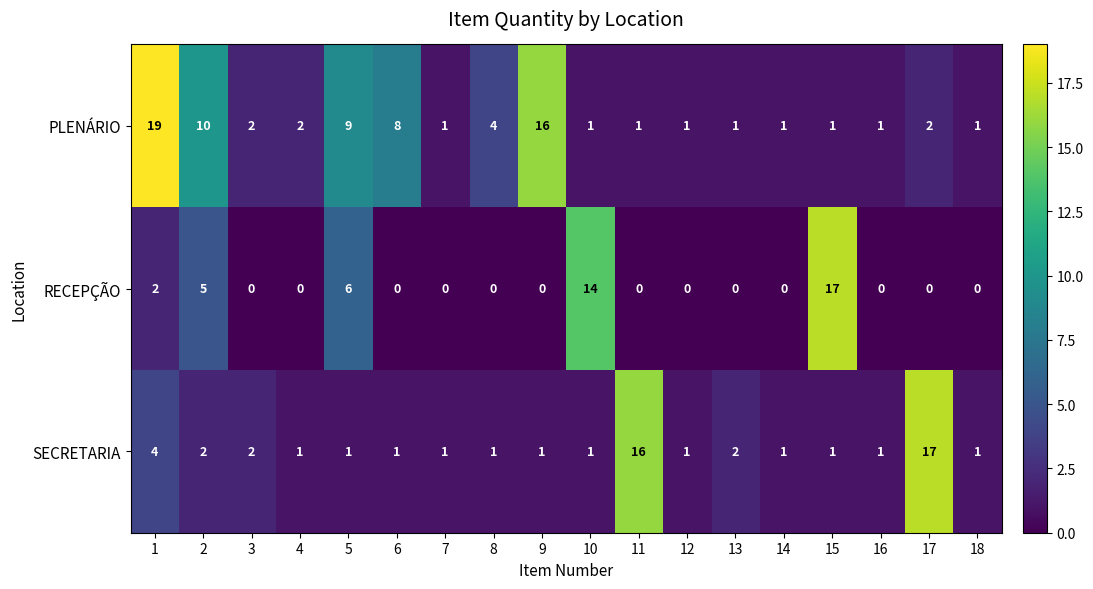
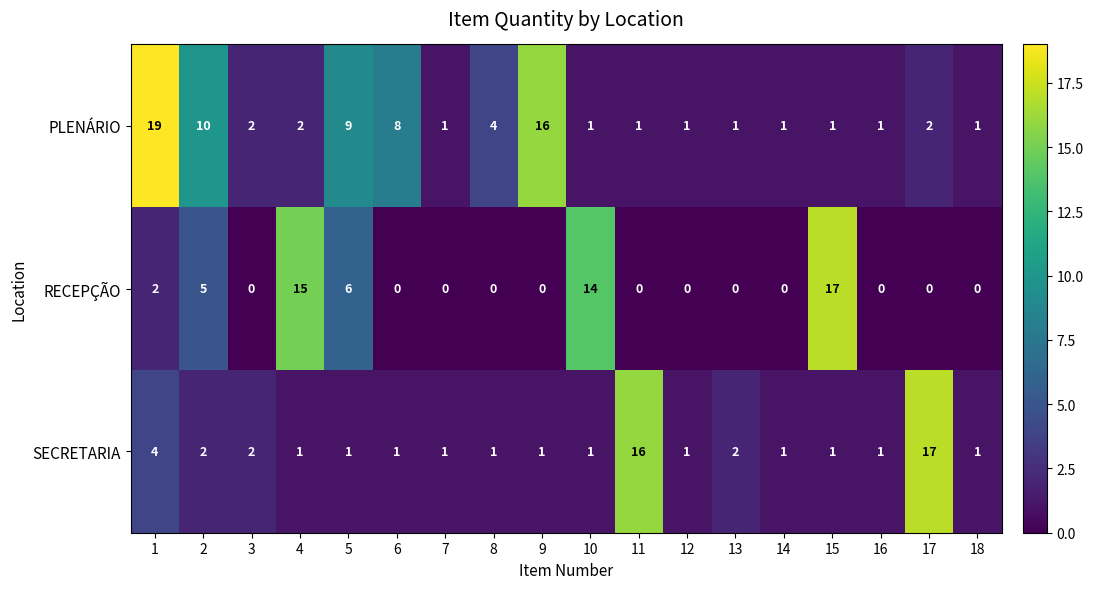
RECEPÇÃO, 4: 0 -> 15
